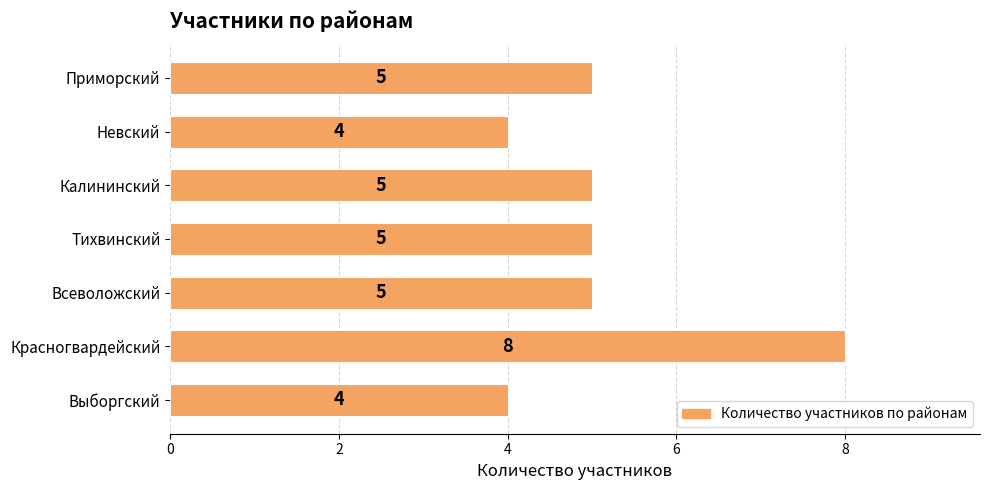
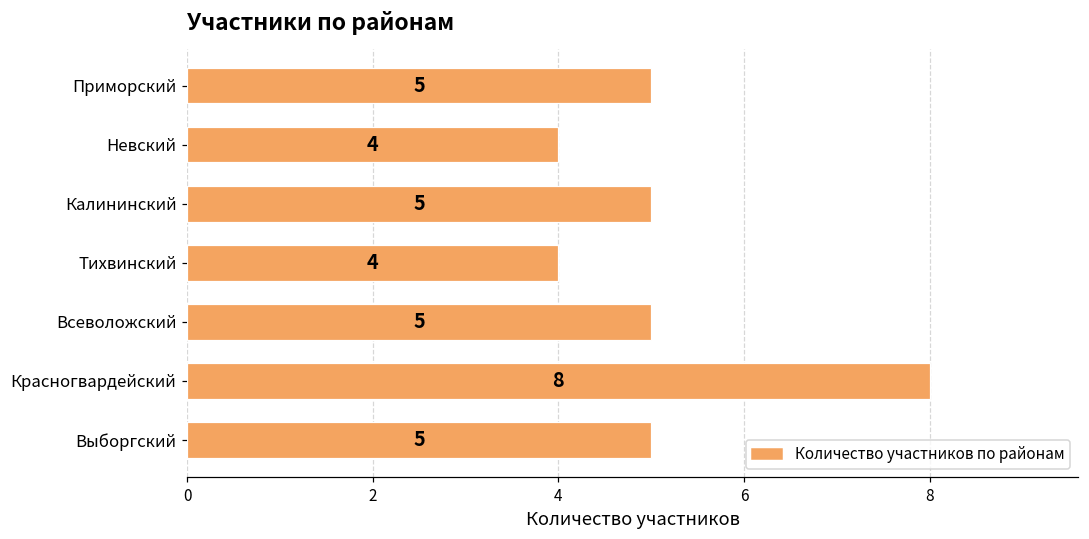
Тихвинский: 5 -> 4
Выборгский: 4 -> 5
